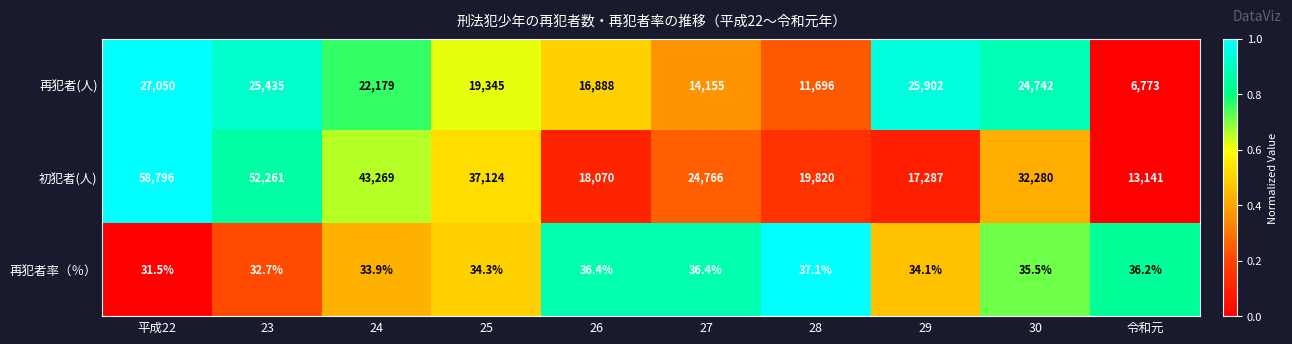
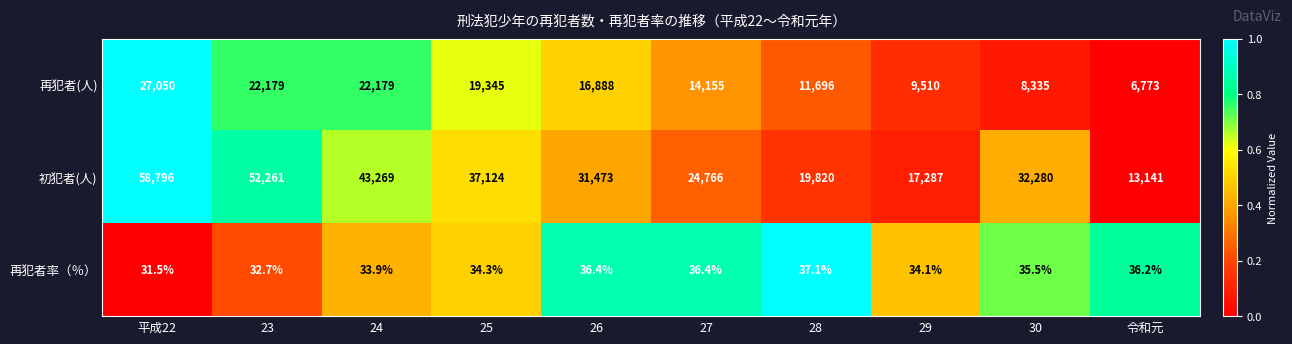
再犯者(人), 23: 25,435 -> 22,179
再犯者(人), 29: 25,902 -> 9,510
再犯者(人), 30: 24,742 -> 8,335
初犯者(人), 26: 18,070 -> 31,473
